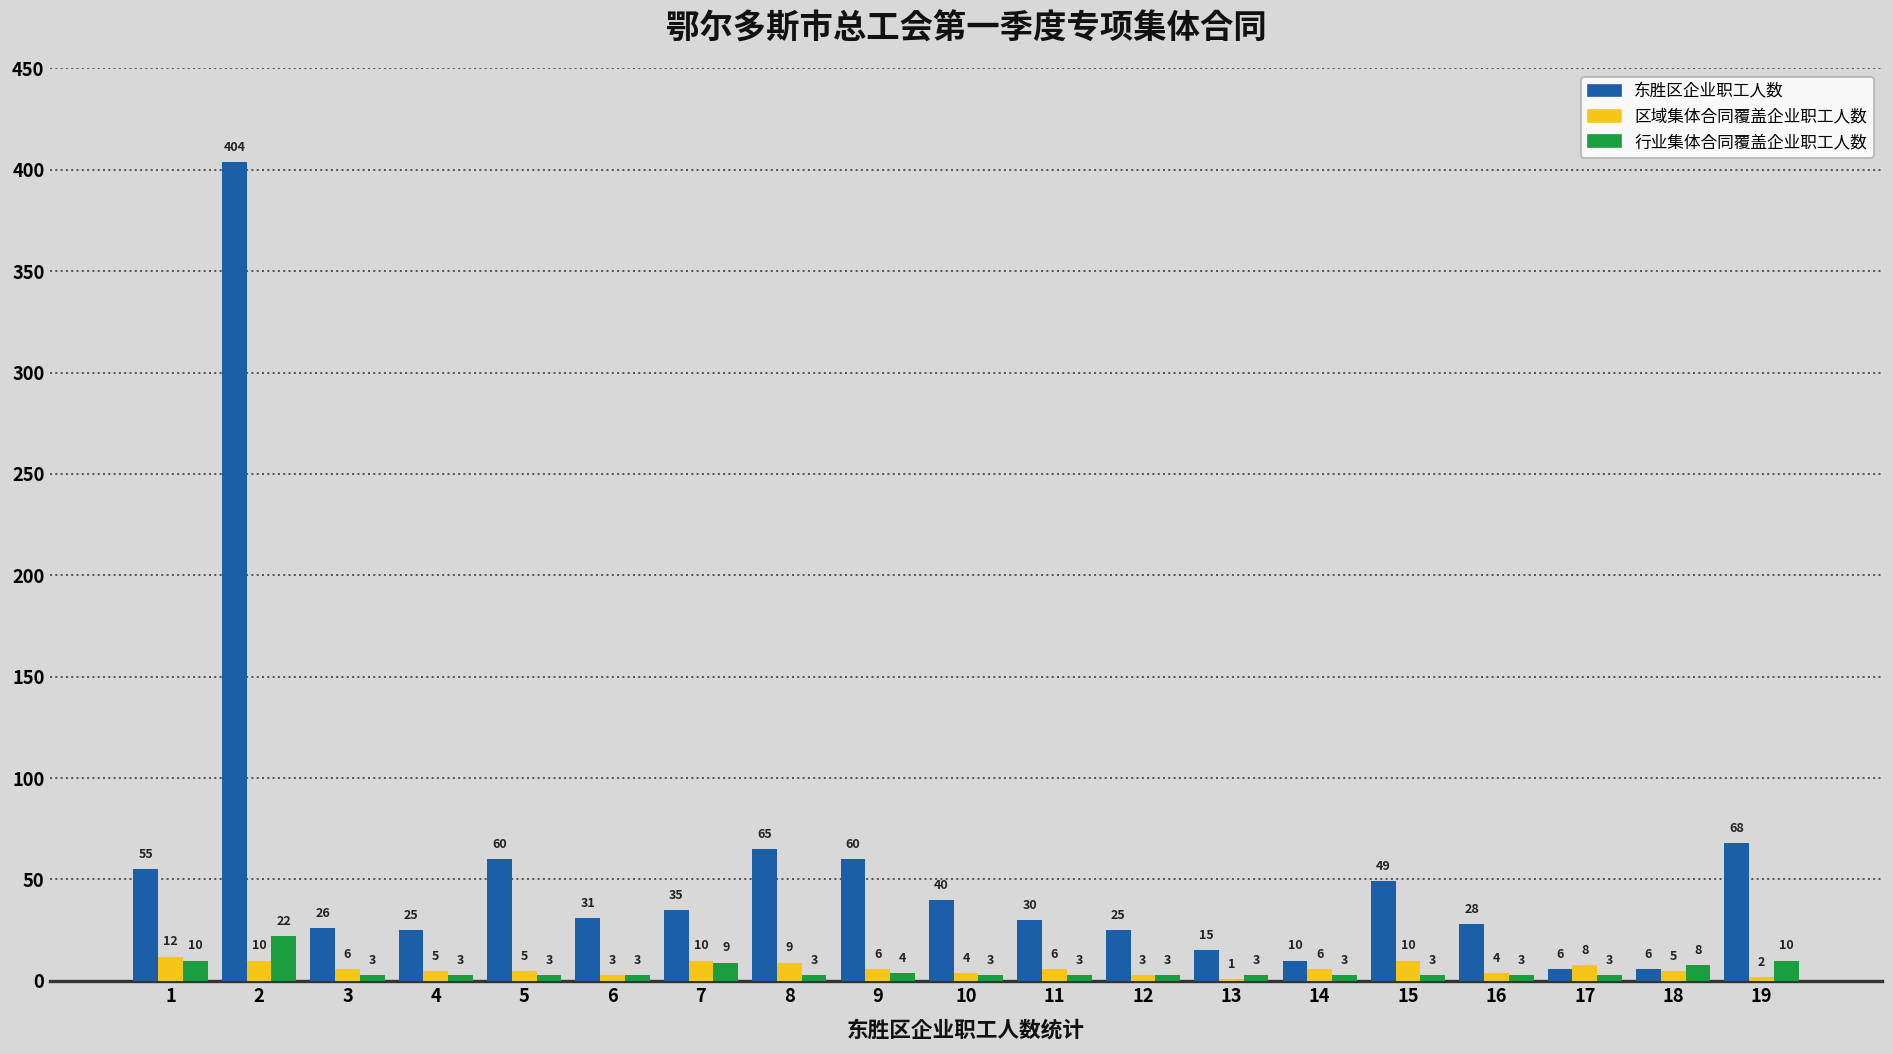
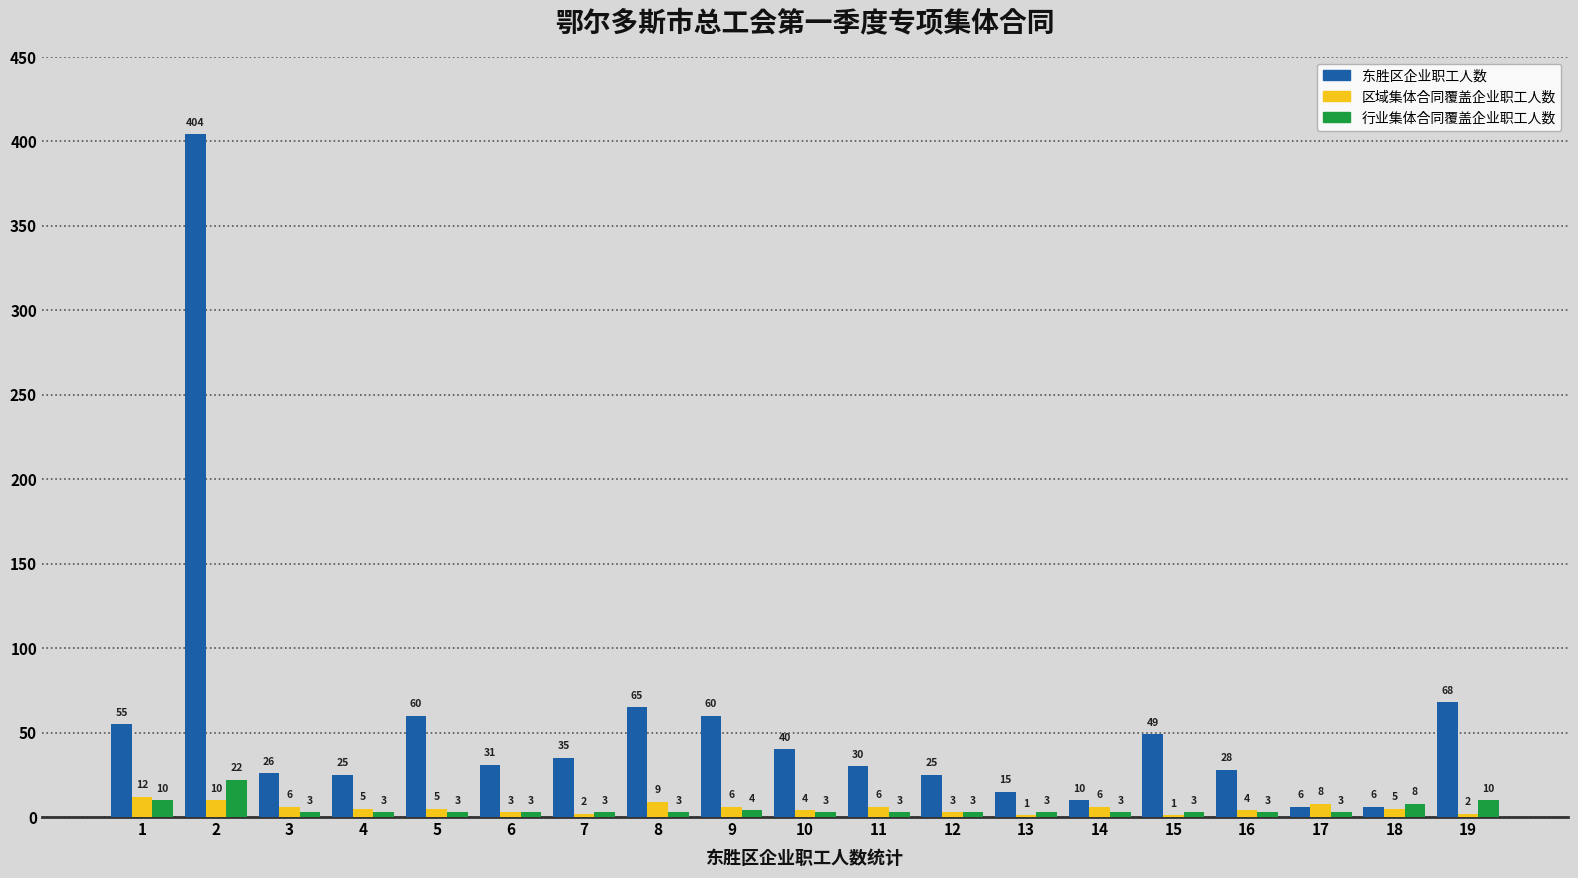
区域集体合同覆盖企业职工人数, 7: 10 -> 2
行业集体合同覆盖企业职工人数, 7: 9 -> 3
区域集体合同覆盖企业职工人数, 15: 10 -> 1
